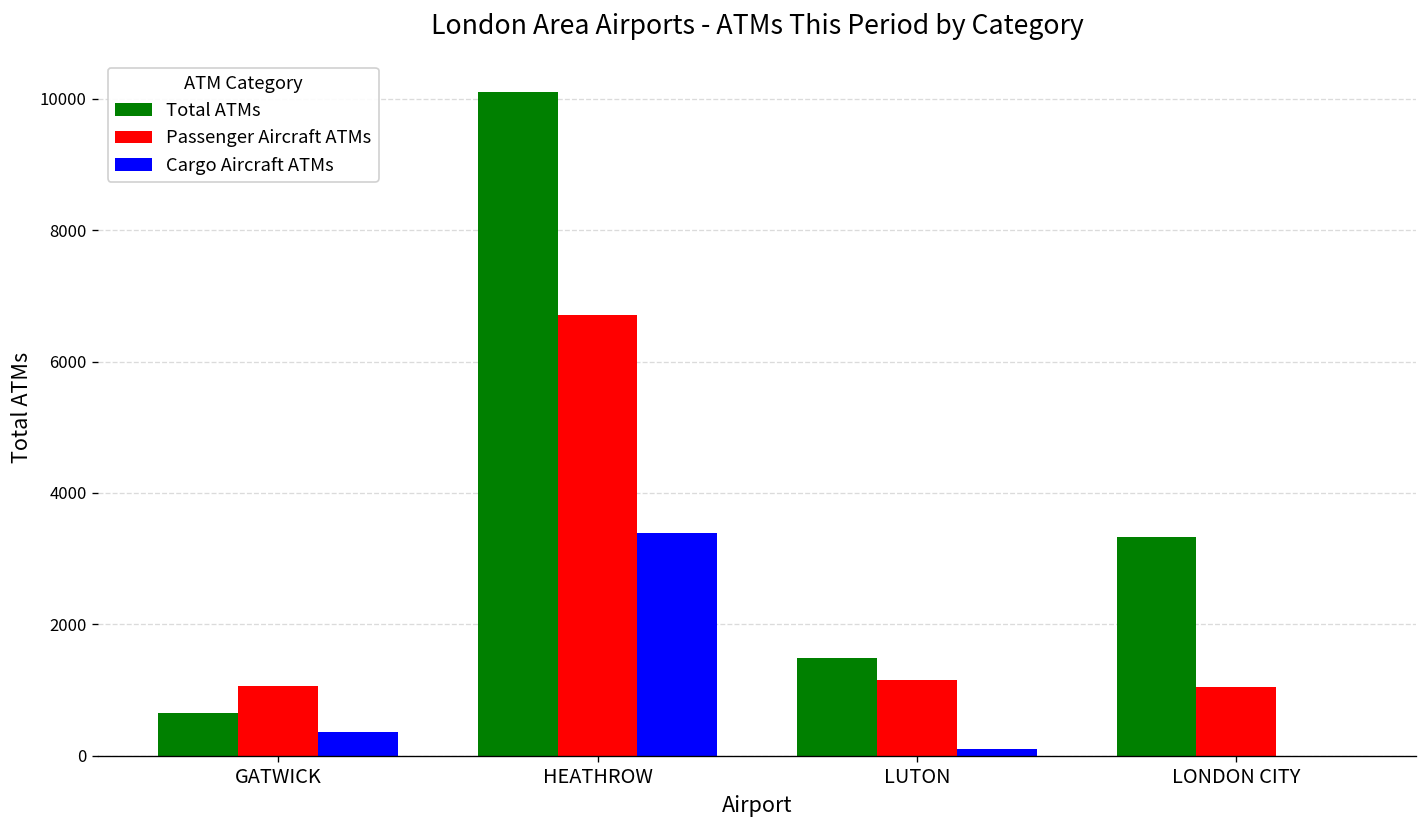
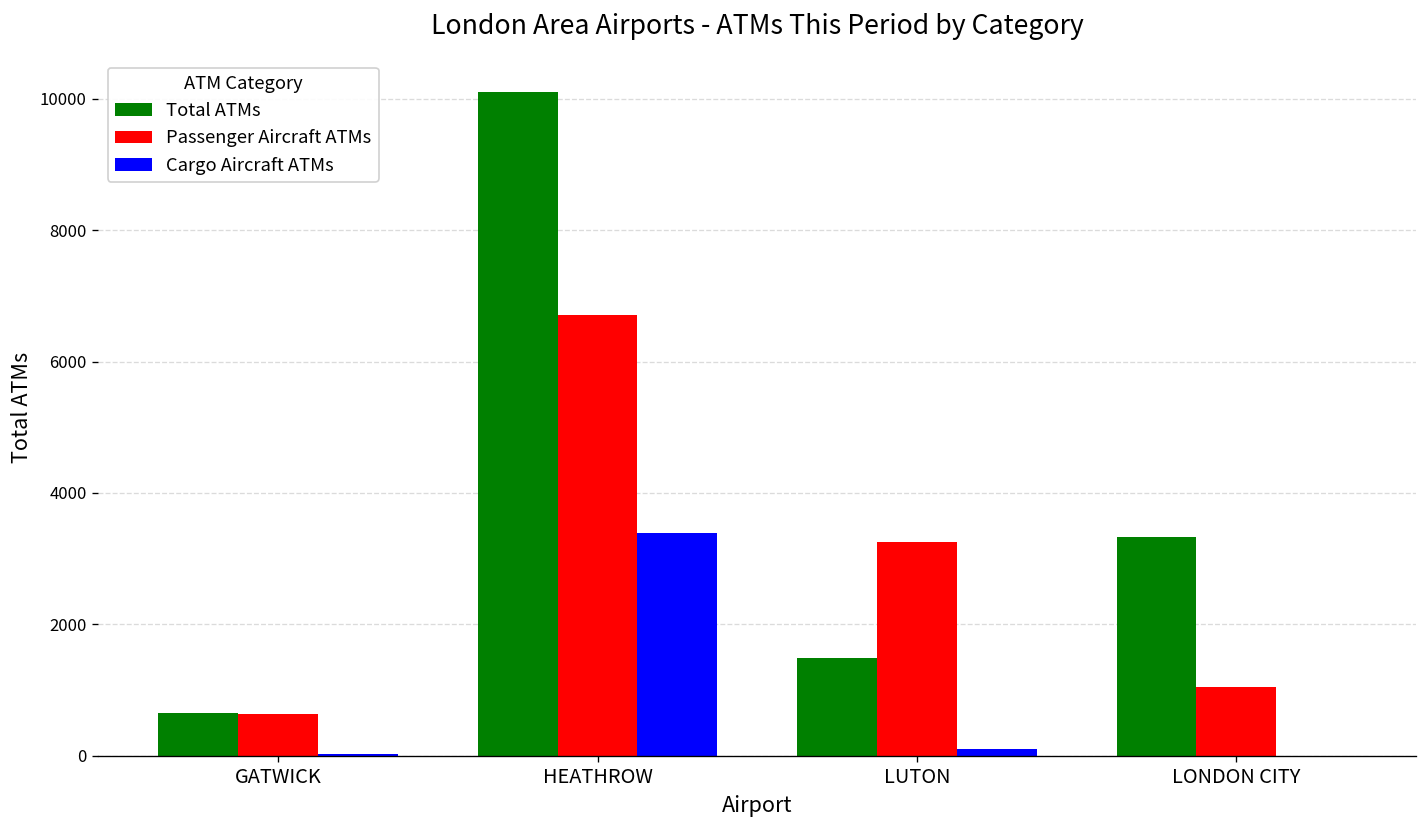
Passenger Aircraft ATMs, GATWICK: 1100 -> 600
Cargo Aircraft ATMs, GATWICK: 400 -> 0
Passenger Aircraft ATMs, LUTON: 1200 -> 3300
